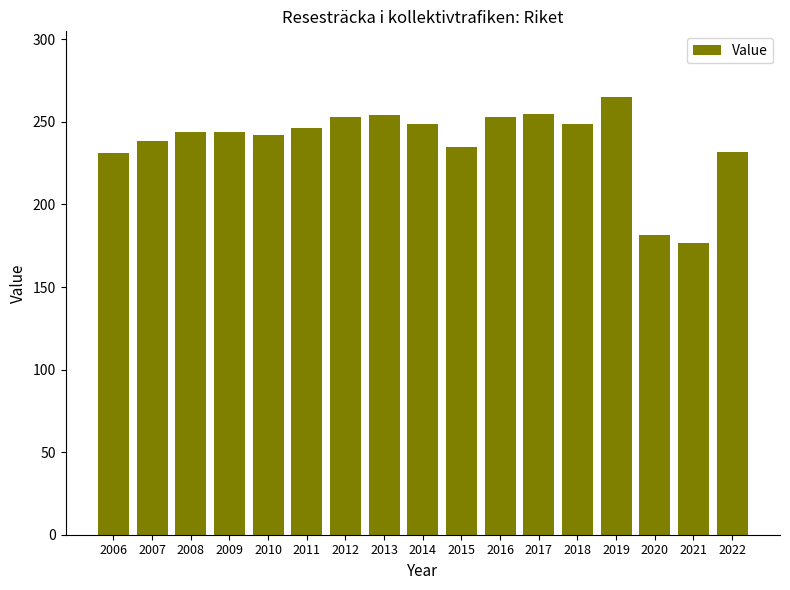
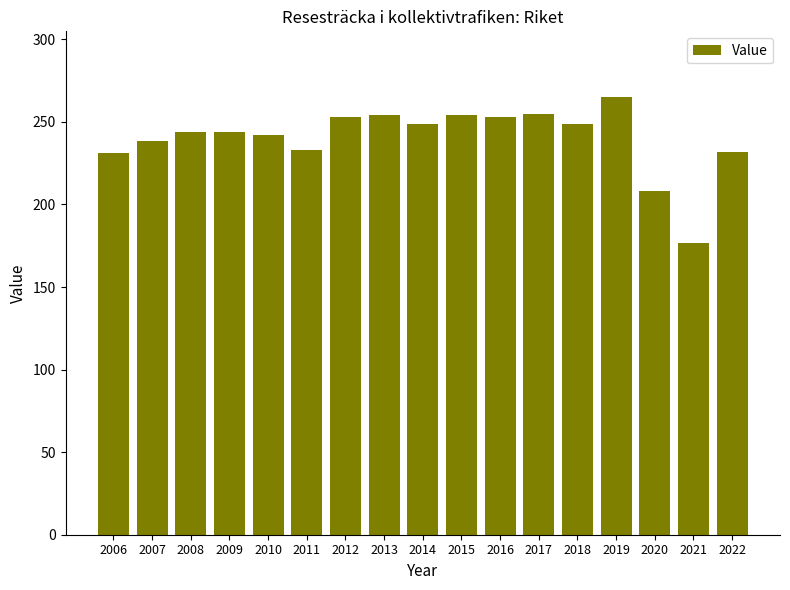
2011: 246 -> 233
2015: 235 -> 254
2020: 181 -> 208
